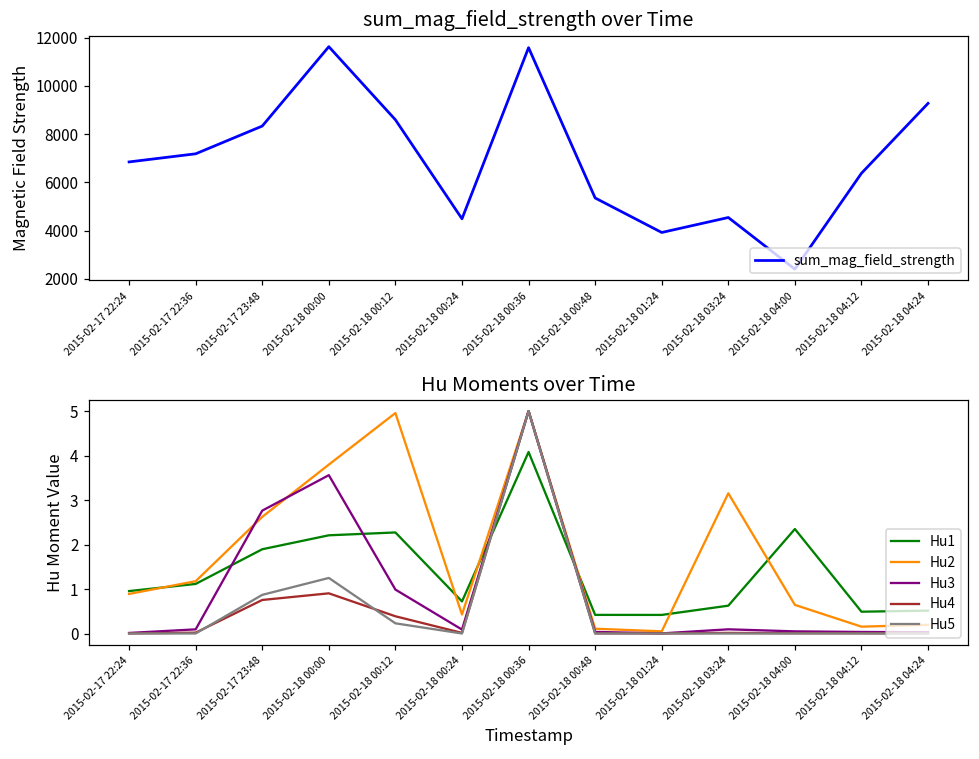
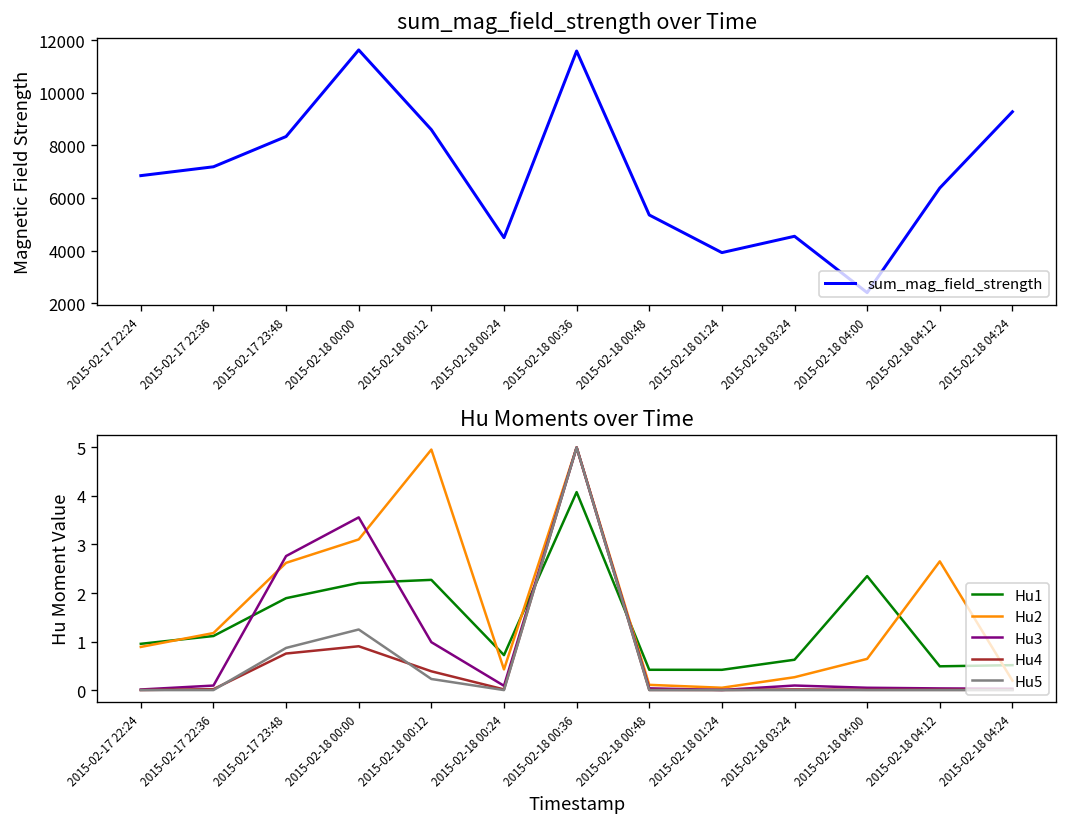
Hu Moments over Time, Hu2, 2015-02-18 00:00: 3.8 -> 3.1
Hu Moments over Time, Hu2, 2015-02-18 03:24: 3.2 -> 0.3
Hu Moments over Time, Hu2, 2015-02-18 04:12: 0.2 -> 2.7
